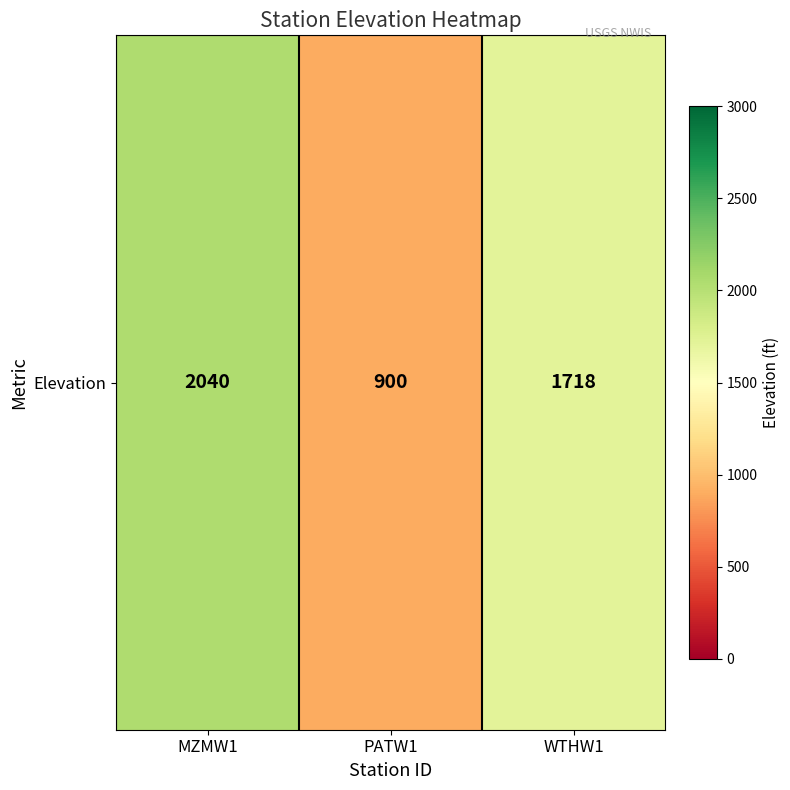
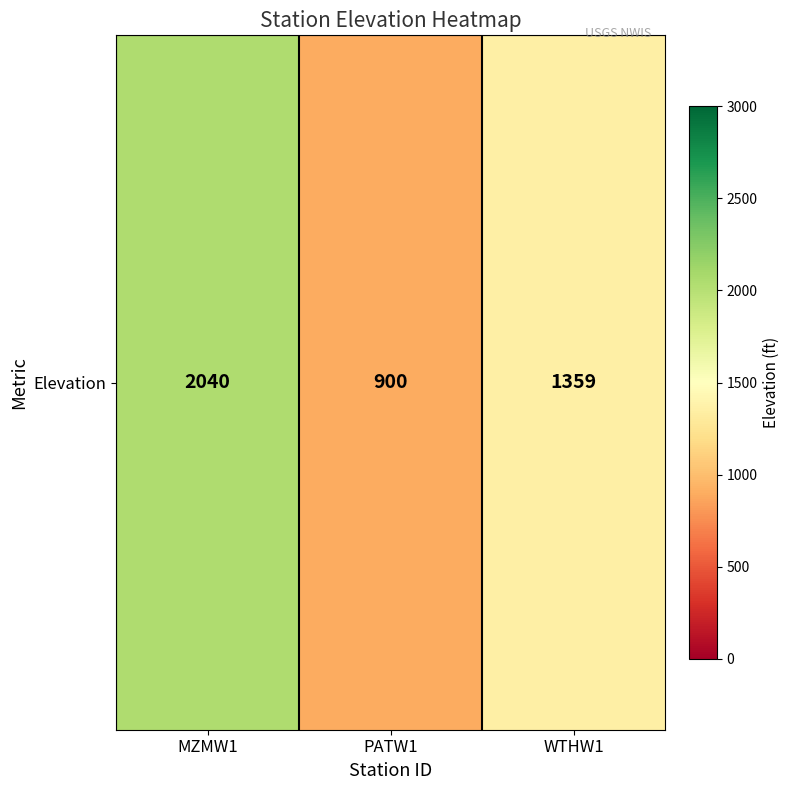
Elevation, WTHW1: 1718 -> 1359
